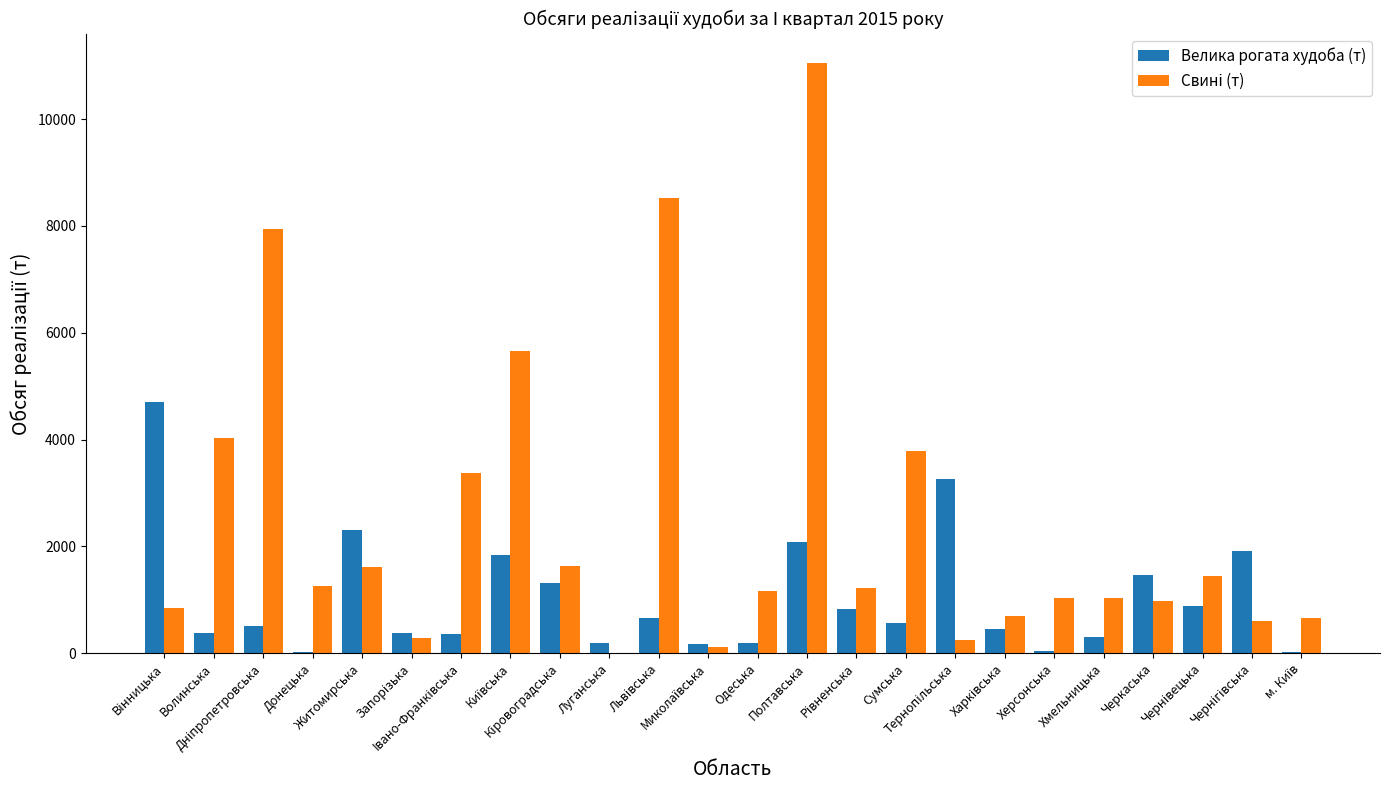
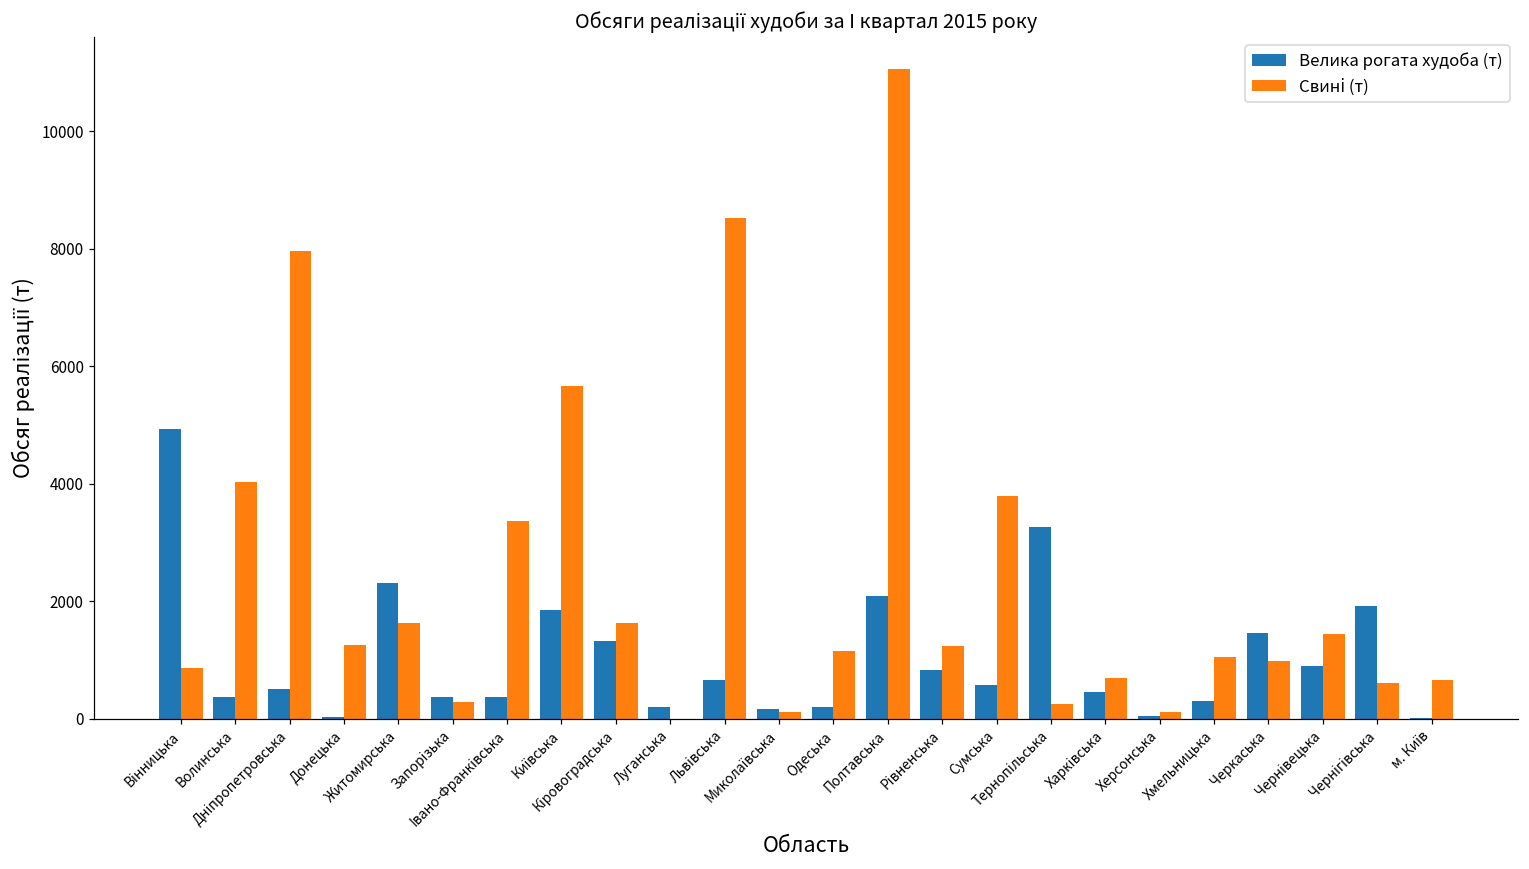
Велика рогата худоба (т), Вінницька: 4700 -> 4900
Свині (т), Херсонська: 1000 -> 100
